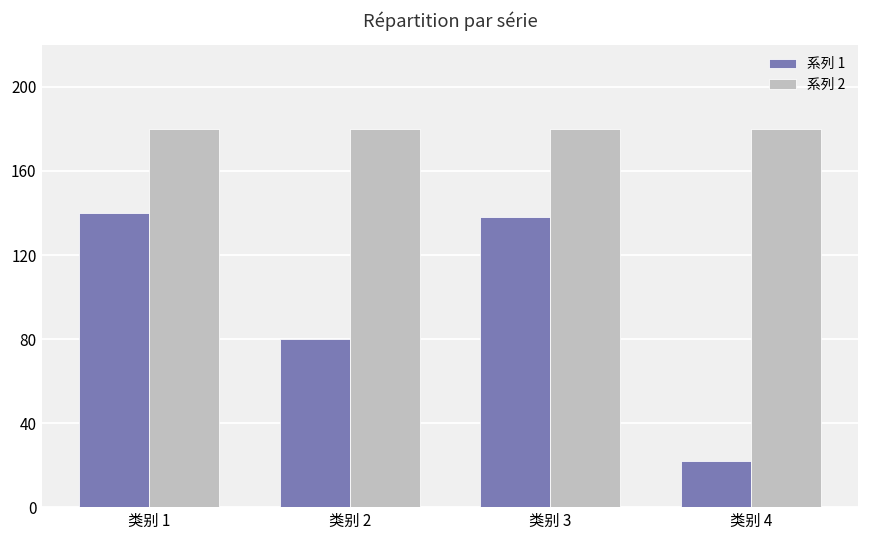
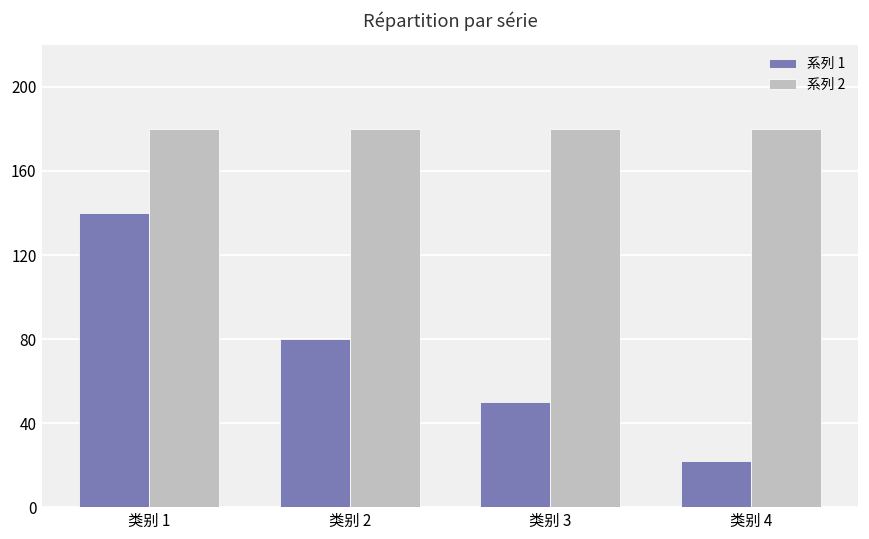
系列 1, 类别 3: 138 -> 50
